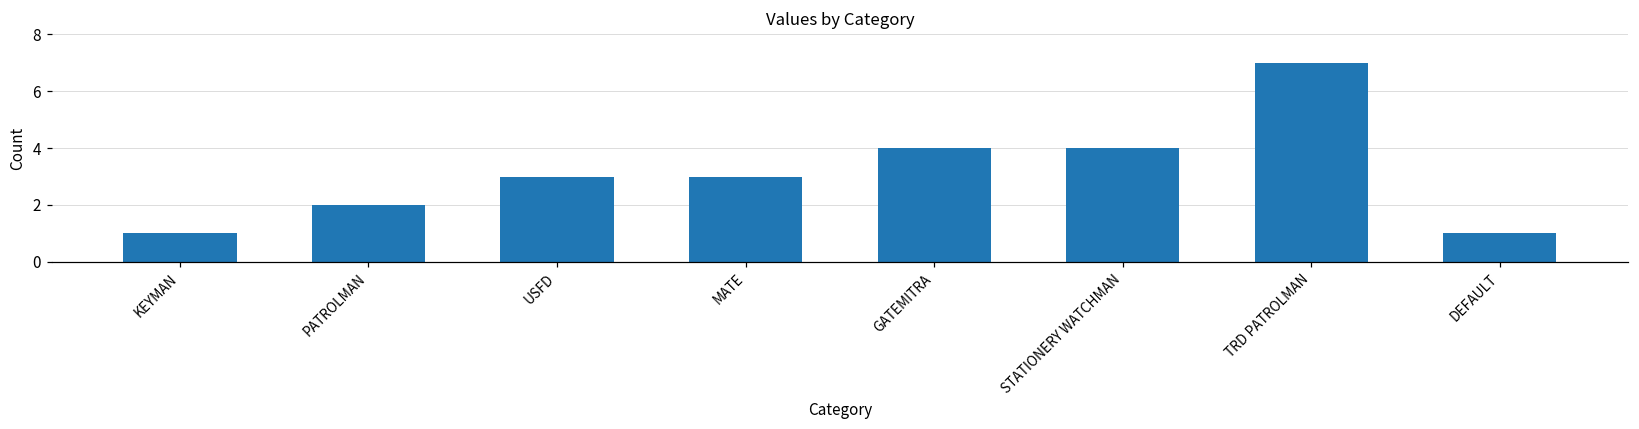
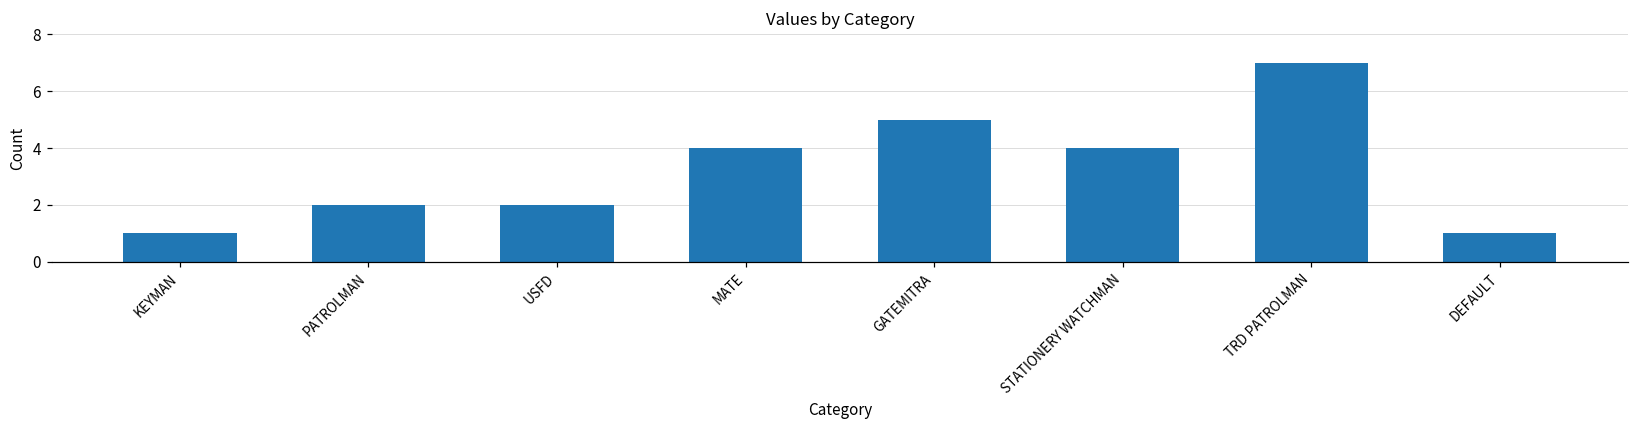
USFD: 3 -> 2
MATE: 3 -> 4
GATEMITRA: 4 -> 5
